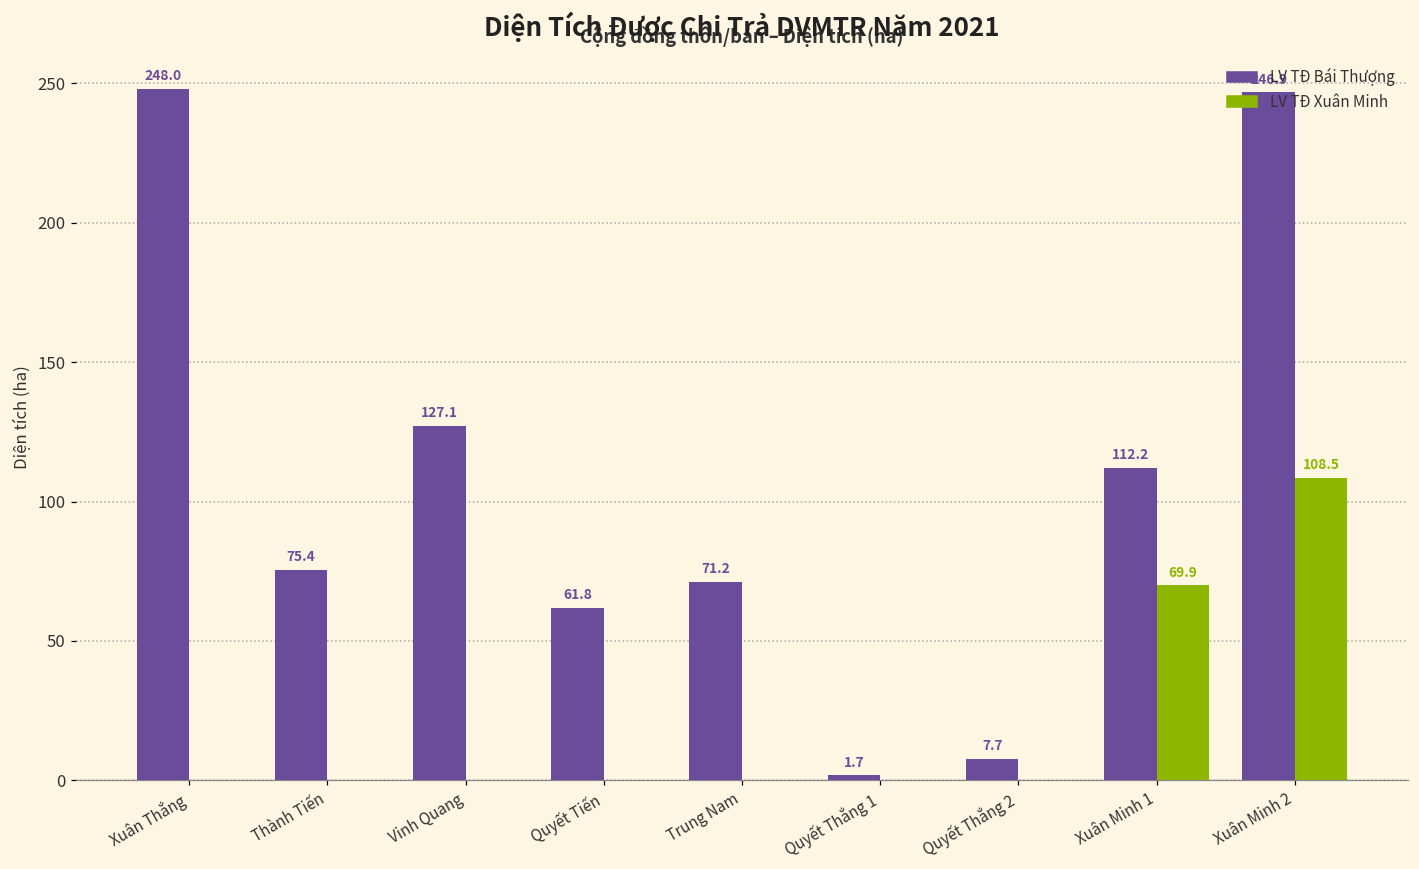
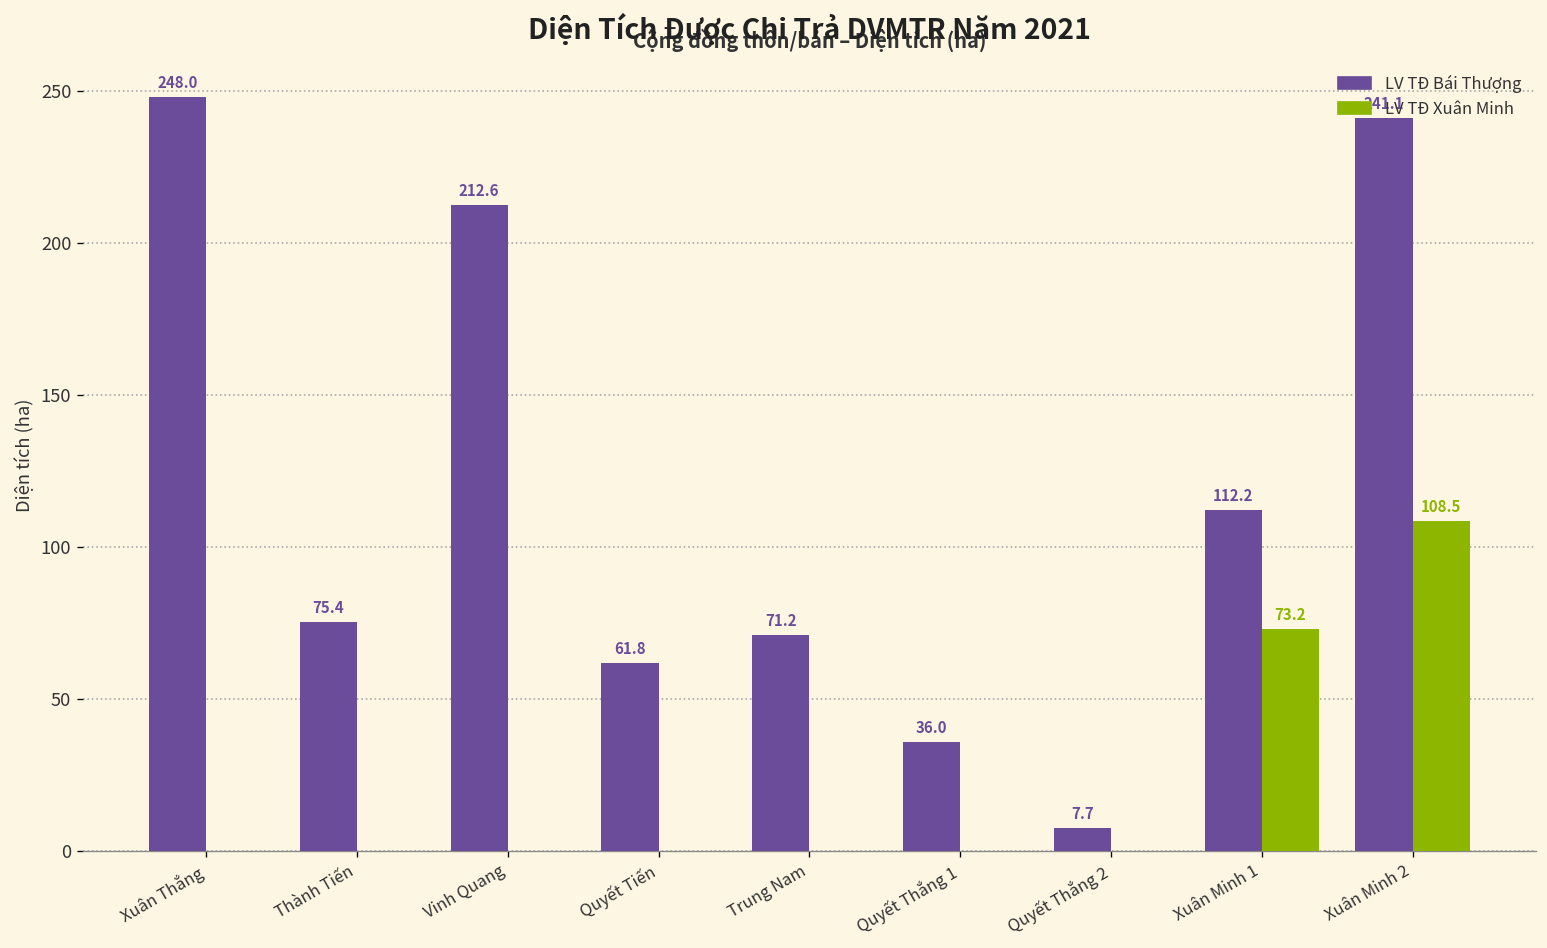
LV TĐ Bái Thượng, Vinh Quang: 127.1 -> 212.6
LV TĐ Bái Thượng, Quyết Thắng 1: 1.7 -> 36.0
LV TĐ Xuân Minh, Xuân Minh 1: 69.9 -> 73.2
LV TĐ Bái Thượng, Xuân Minh 2: 246.9 -> 241.1
